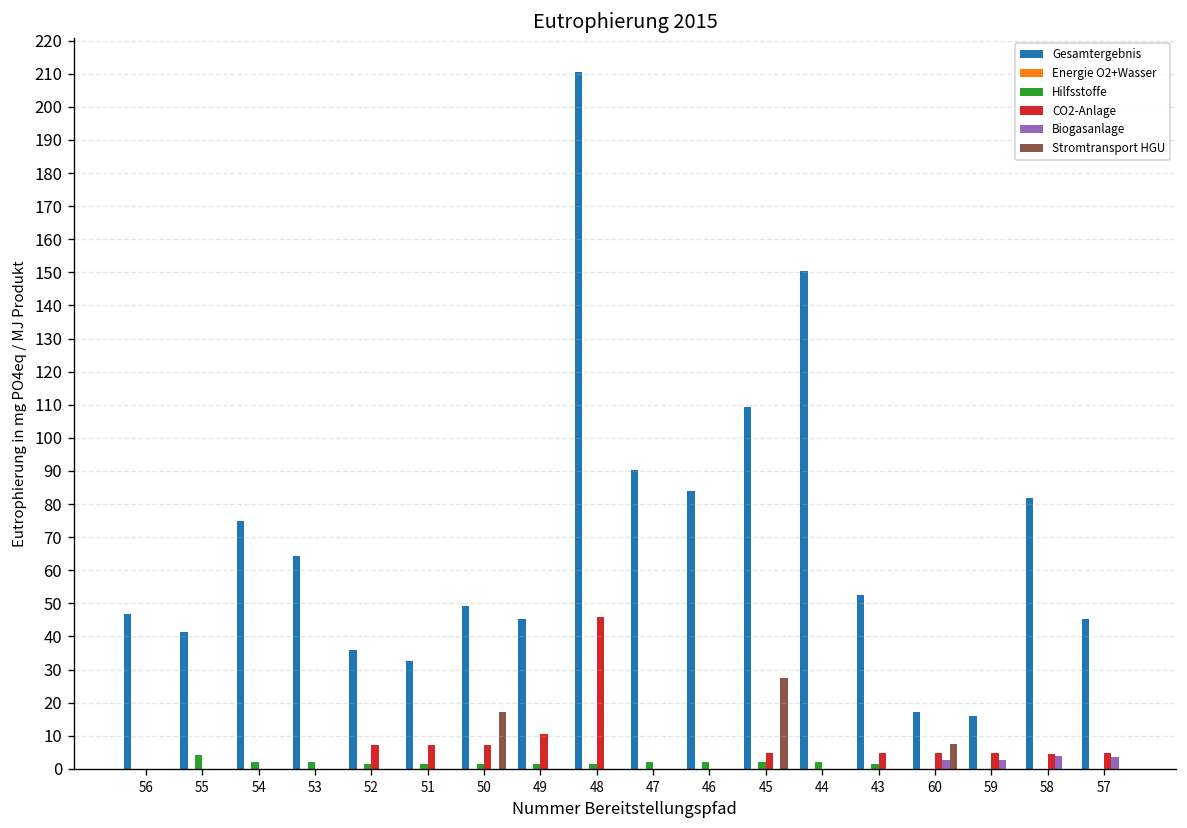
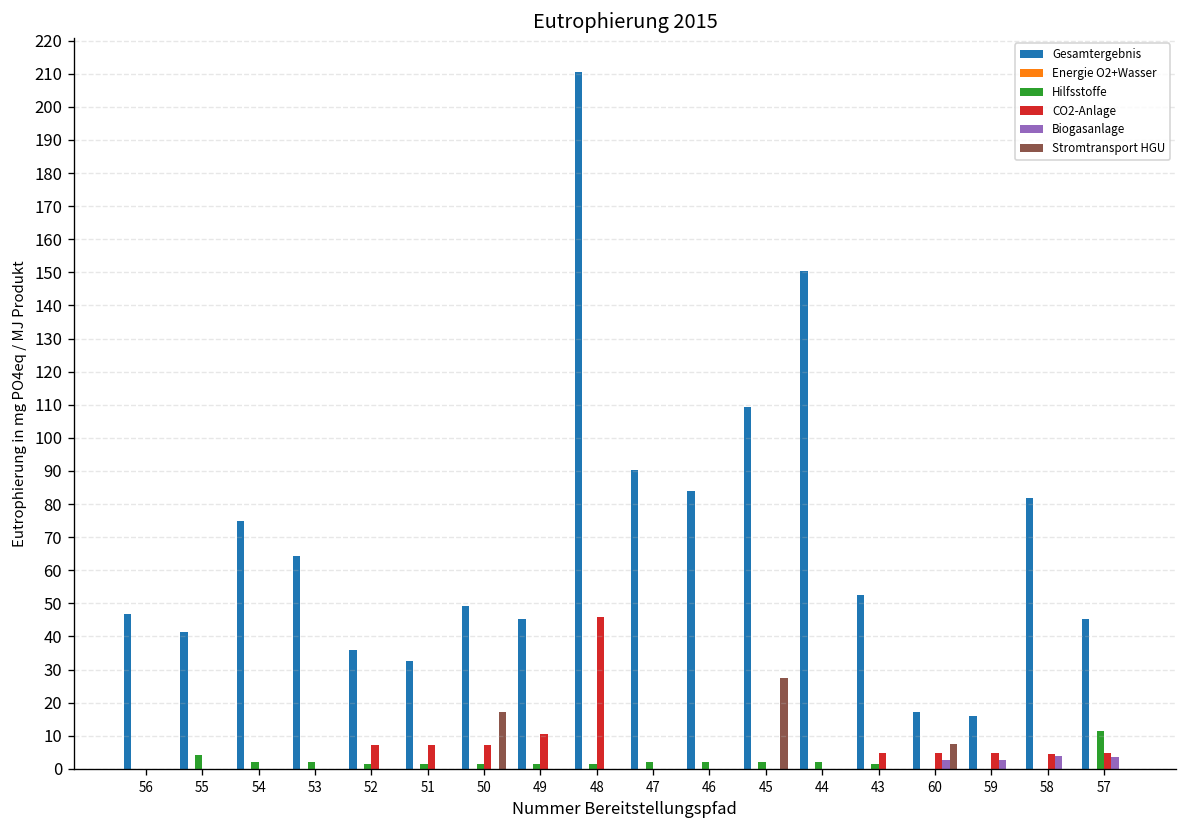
CO2-Anlage, 45: 5 -> 0
Hilfsstoffe, 57: 0 -> 12
